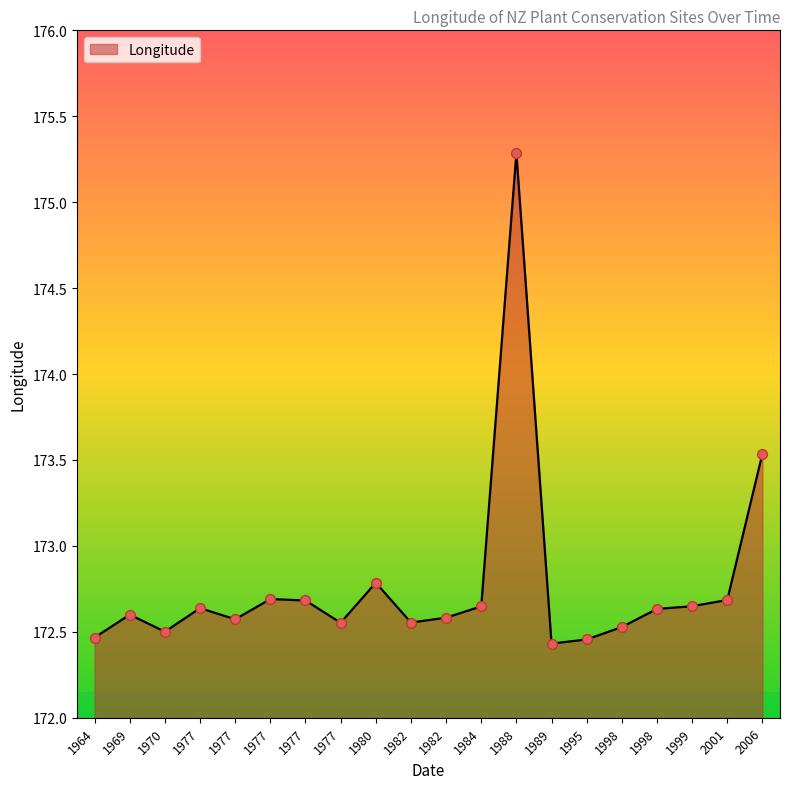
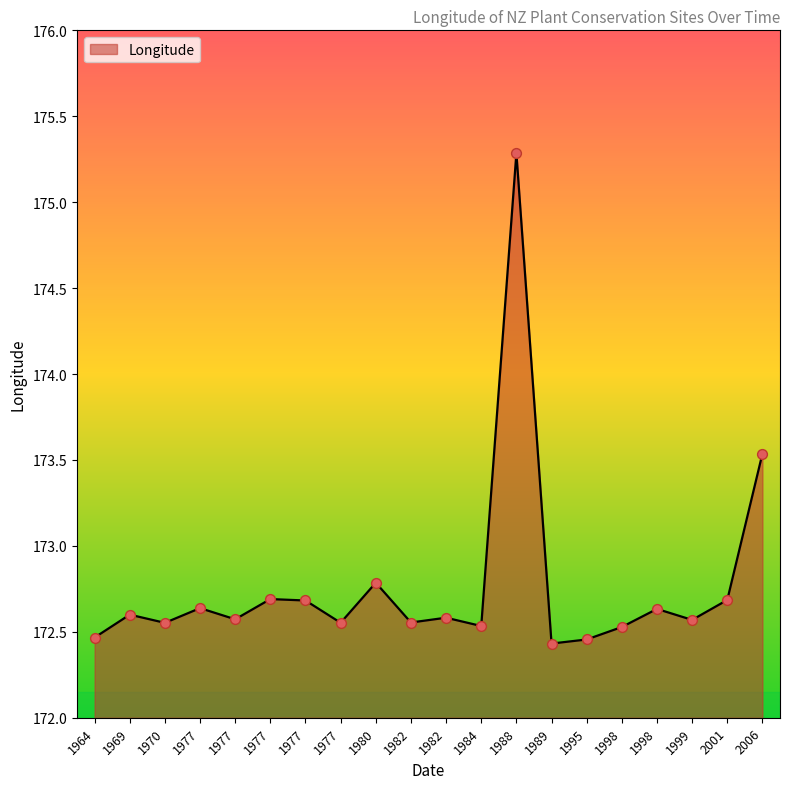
1970: 172.50 -> 172.55
1984: 172.65 -> 172.53
1999: 172.65 -> 172.57
